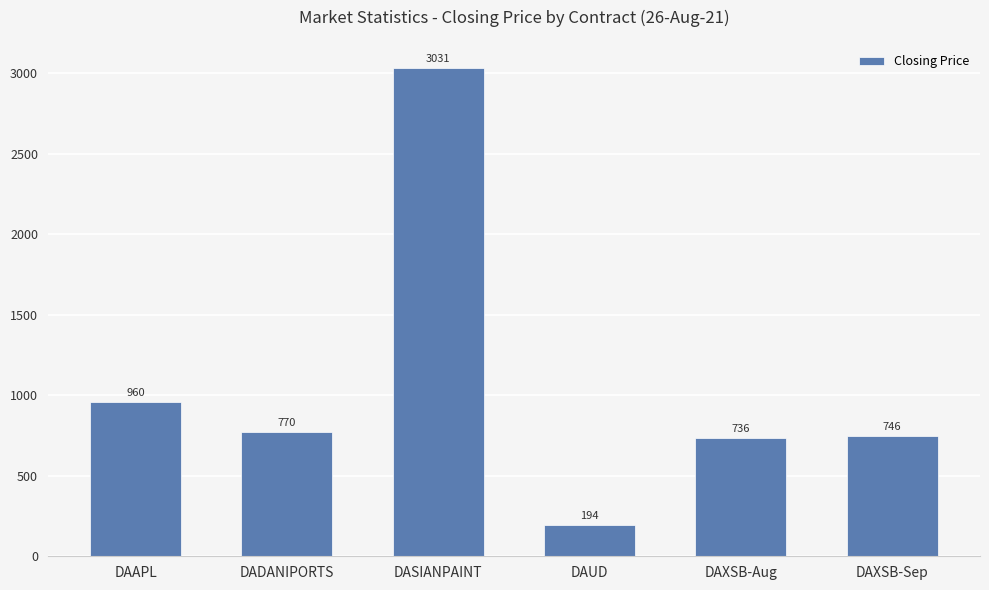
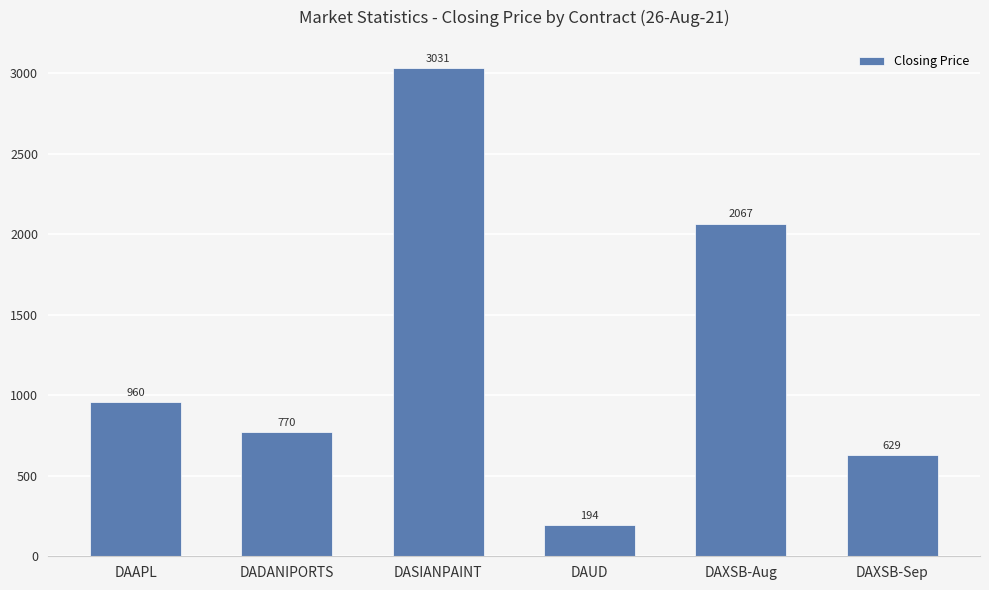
DAXSB-Aug: 736 -> 2067
DAXSB-Sep: 746 -> 629
